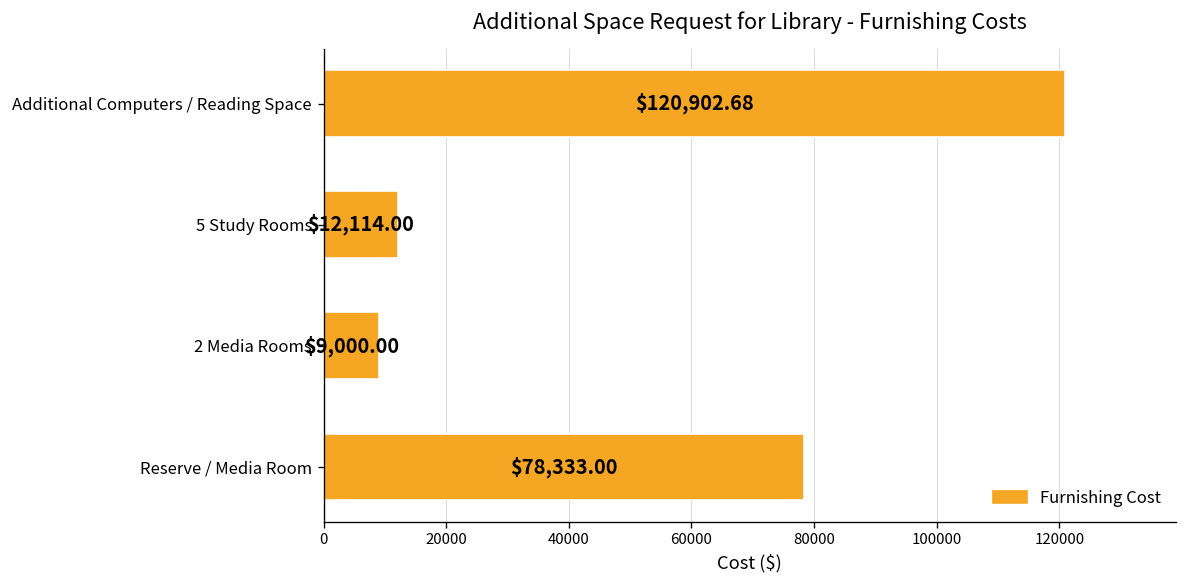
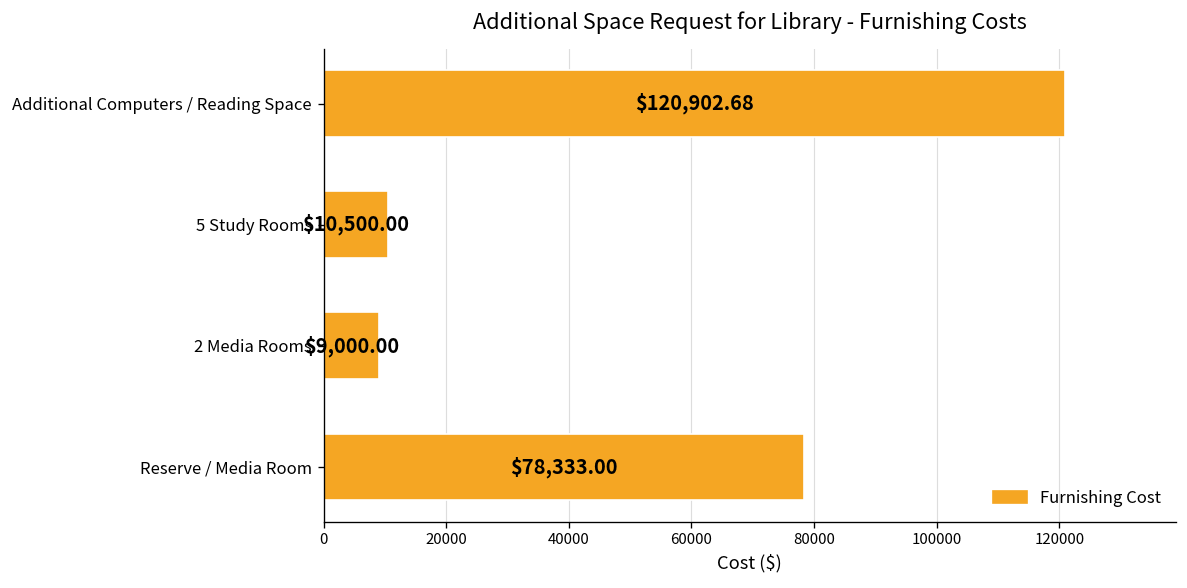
5 Study Rooms: $12,114.00 -> $10,500.00
